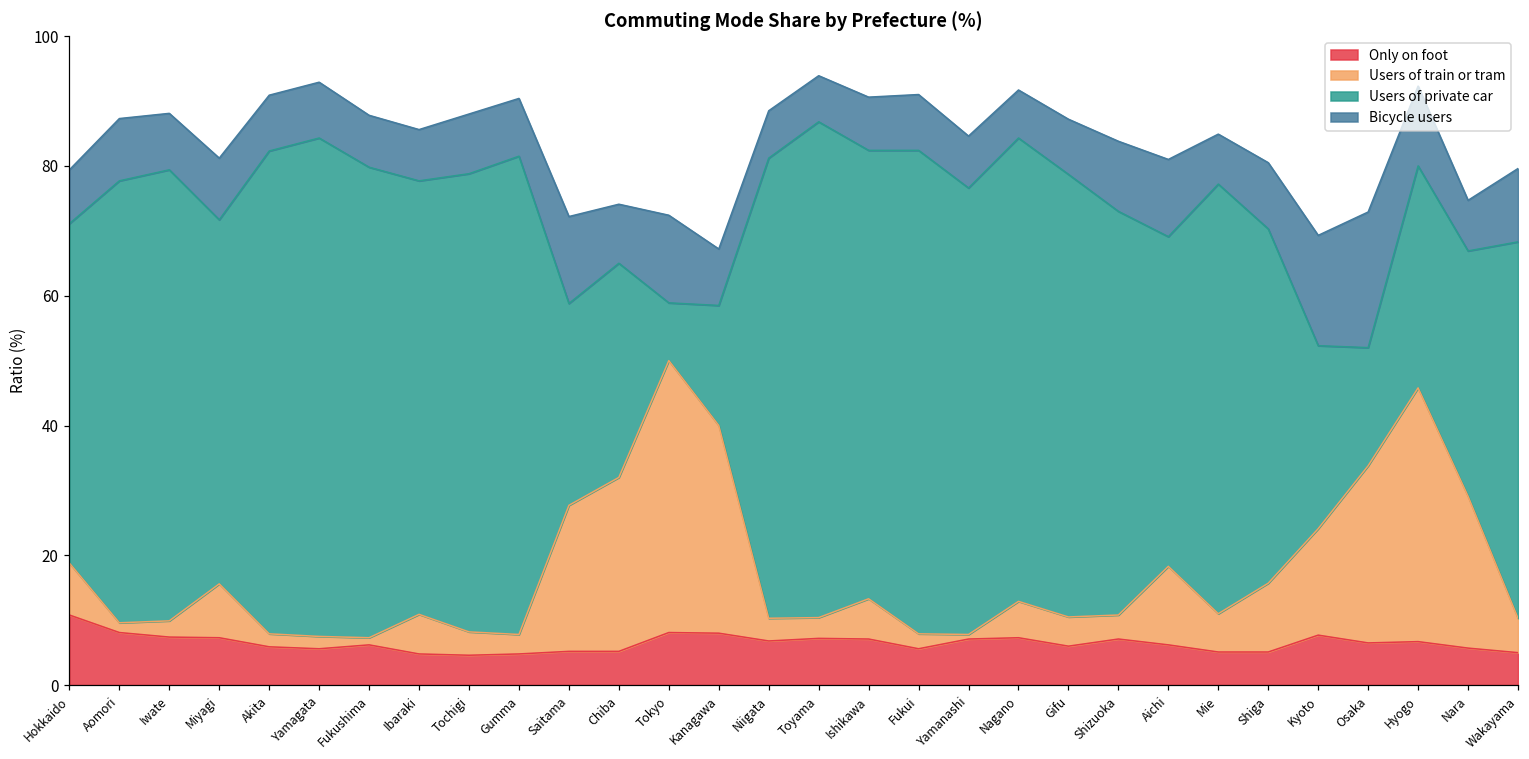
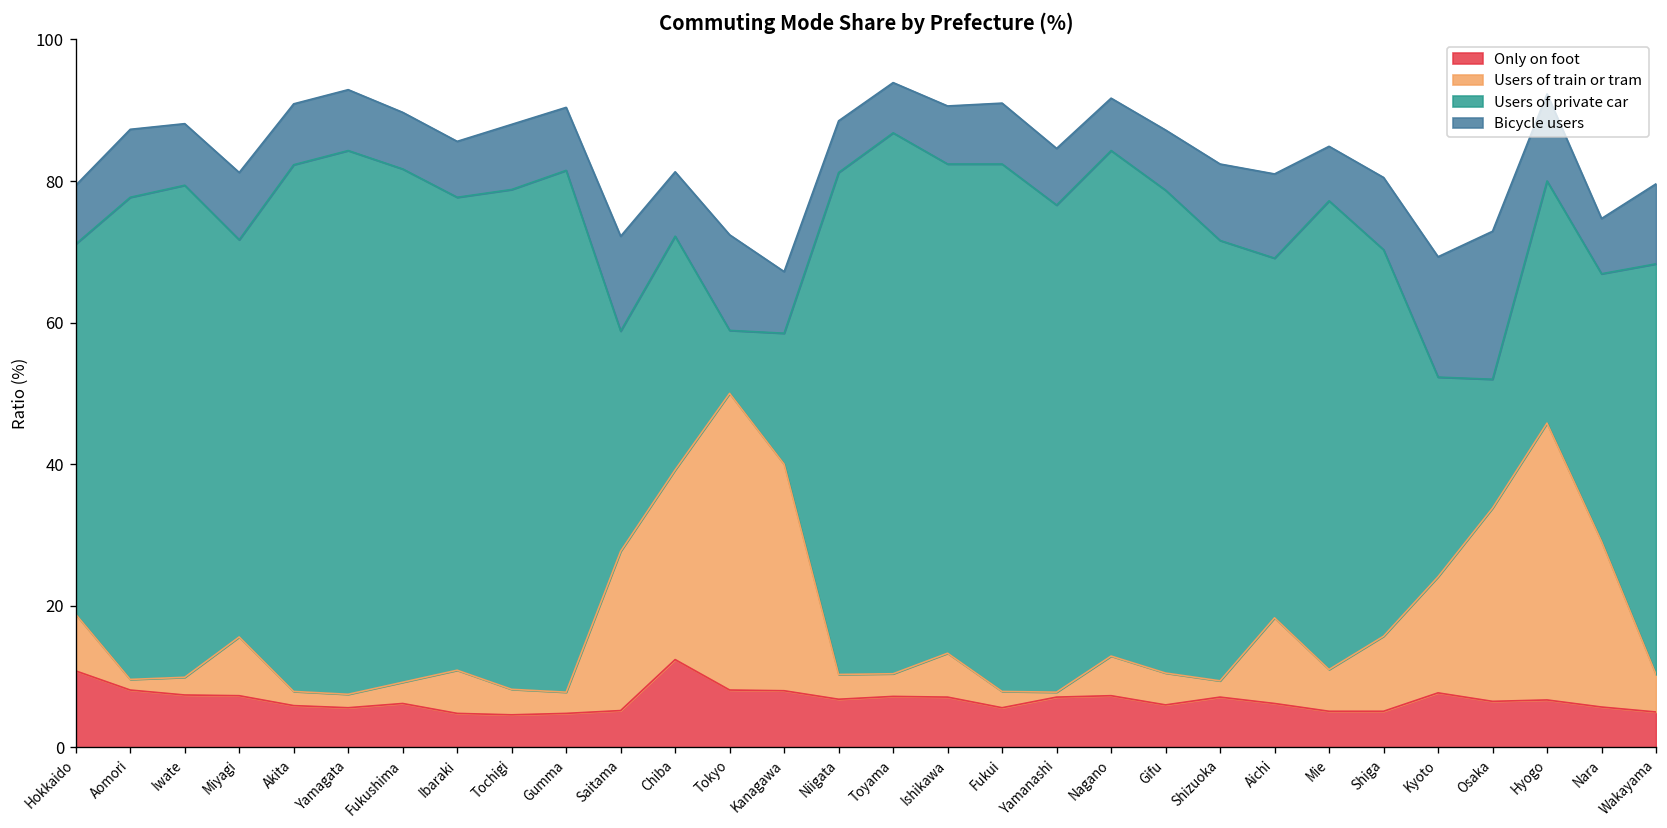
Users of train or tram, Fukushima: 1 -> 3
Only on foot, Chiba: 5 -> 12
Users of train or tram, Shizuoka: 4 -> 2
